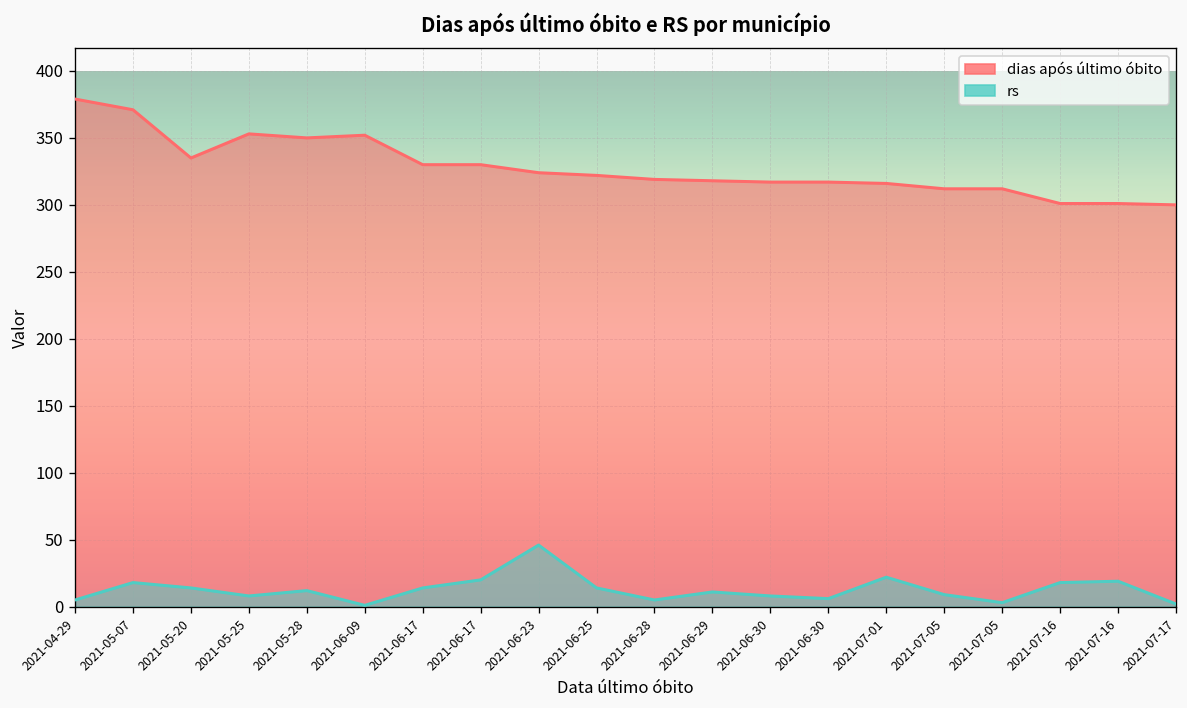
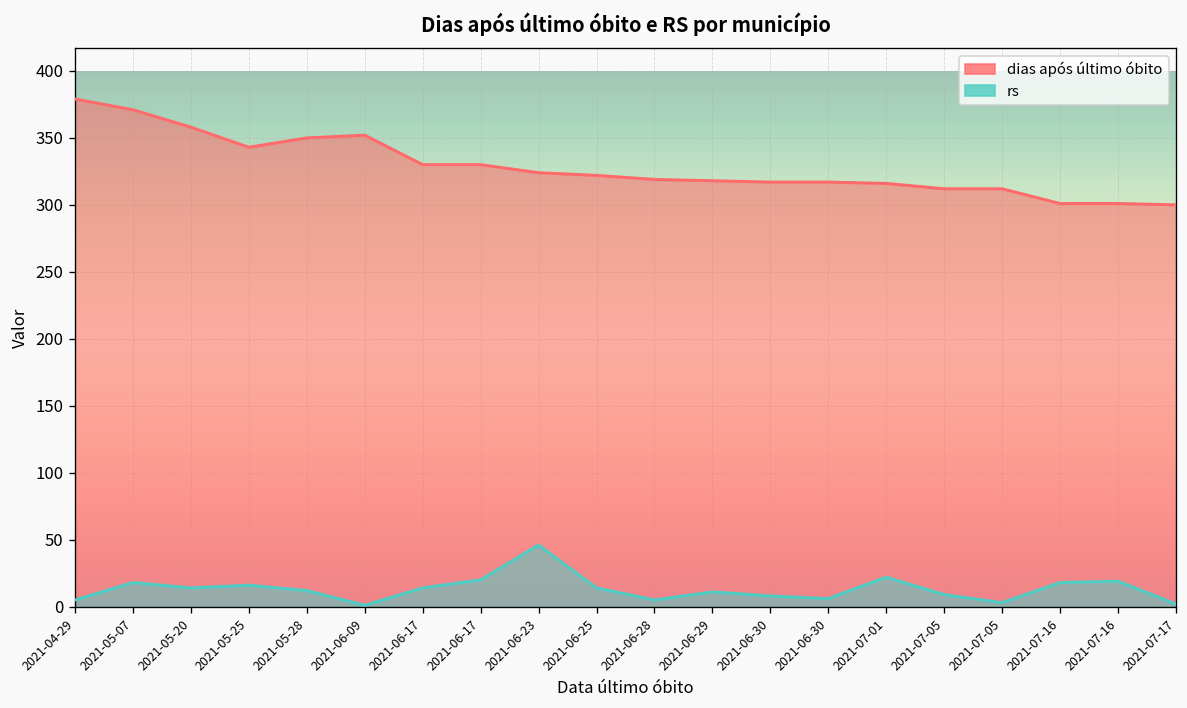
dias após último óbito, 2021-05-20: 335 -> 358
dias após último óbito, 2021-05-25: 353 -> 343
rs, 2021-05-25: 8 -> 16
